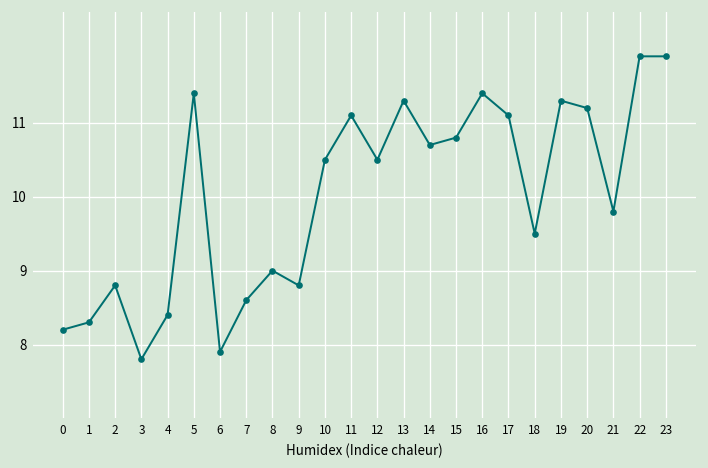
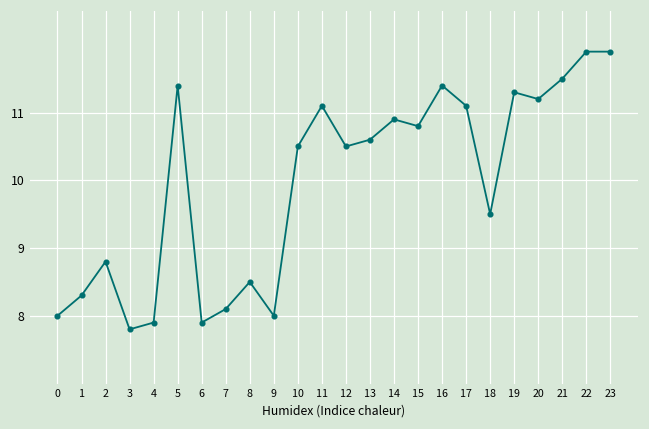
0: 8.2 -> 8.0
4: 8.4 -> 7.9
7: 8.6 -> 8.1
8: 9.0 -> 8.5
9: 8.8 -> 8.0
13: 11.3 -> 10.6
14: 10.7 -> 10.9
21: 9.8 -> 11.5
